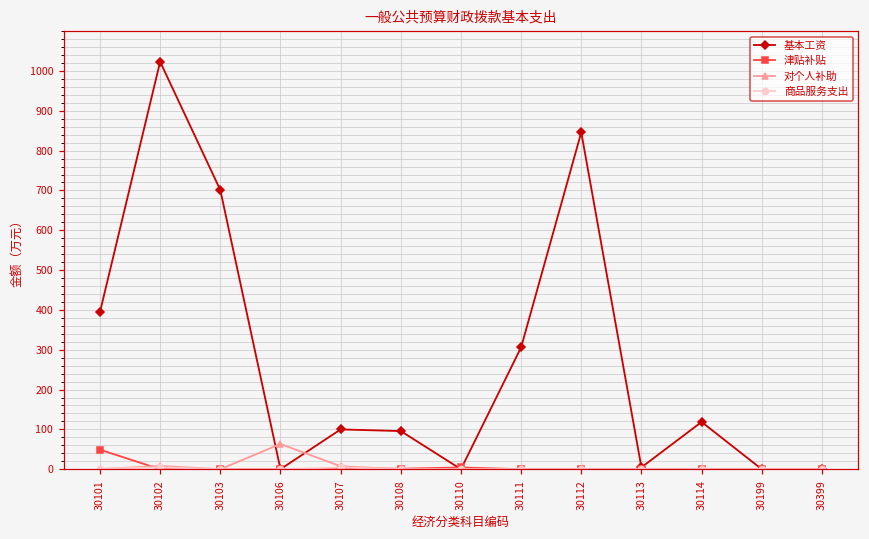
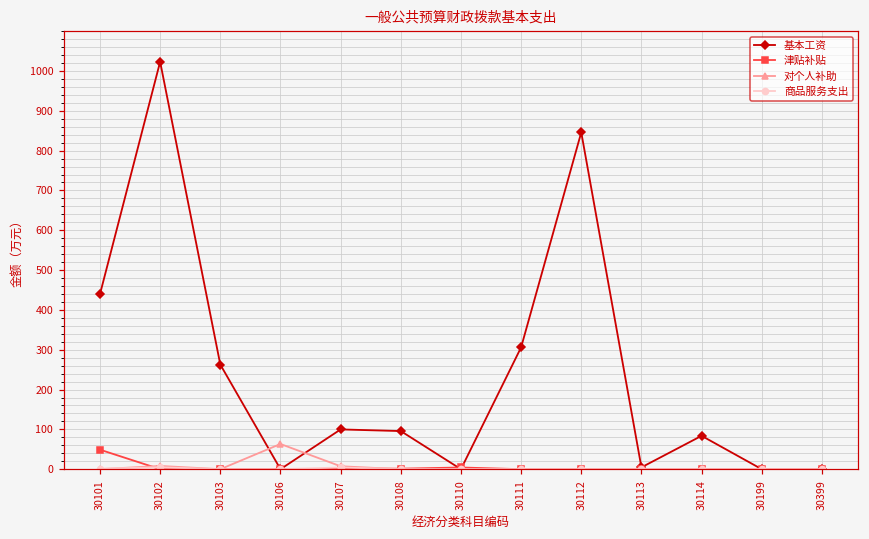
基本工资, 30101: 390 -> 440
基本工资, 30103: 700 -> 260
基本工资, 30114: 120 -> 80
